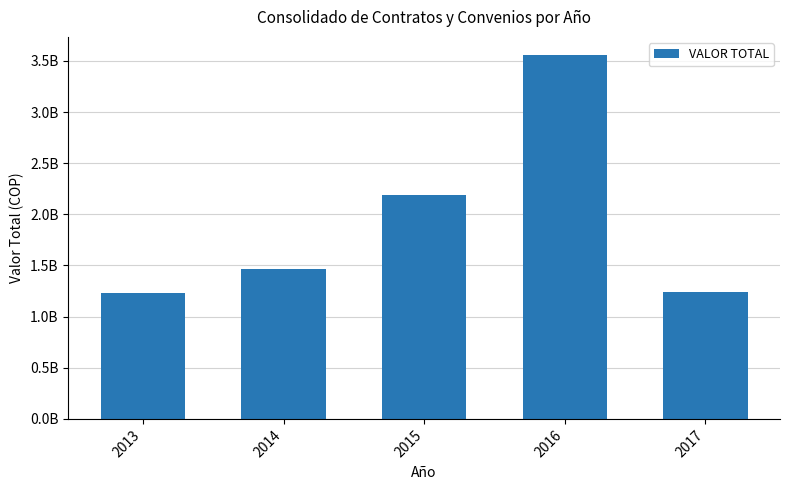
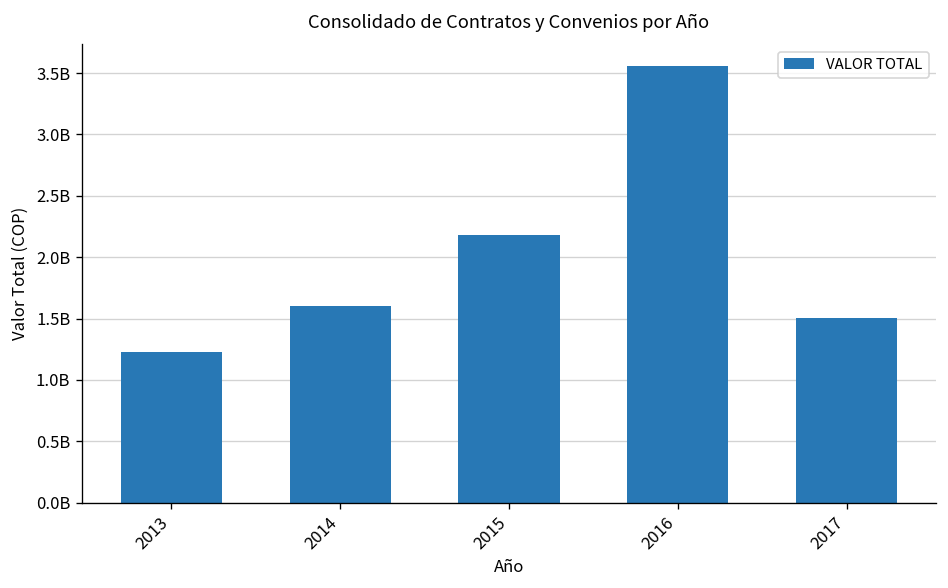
2014: 1470000000 -> 1600000000
2017: 1240000000 -> 1500000000
